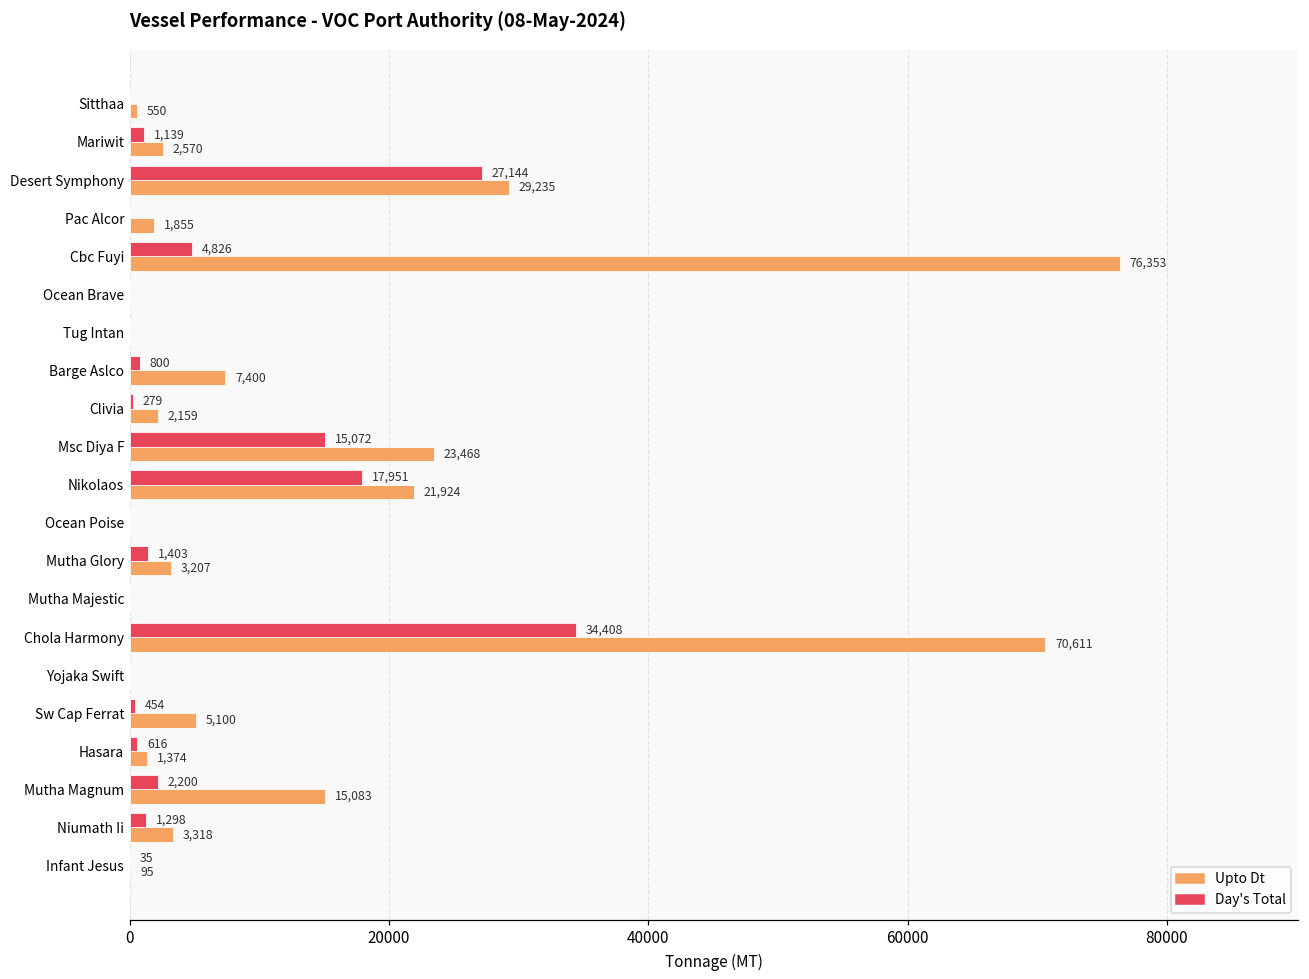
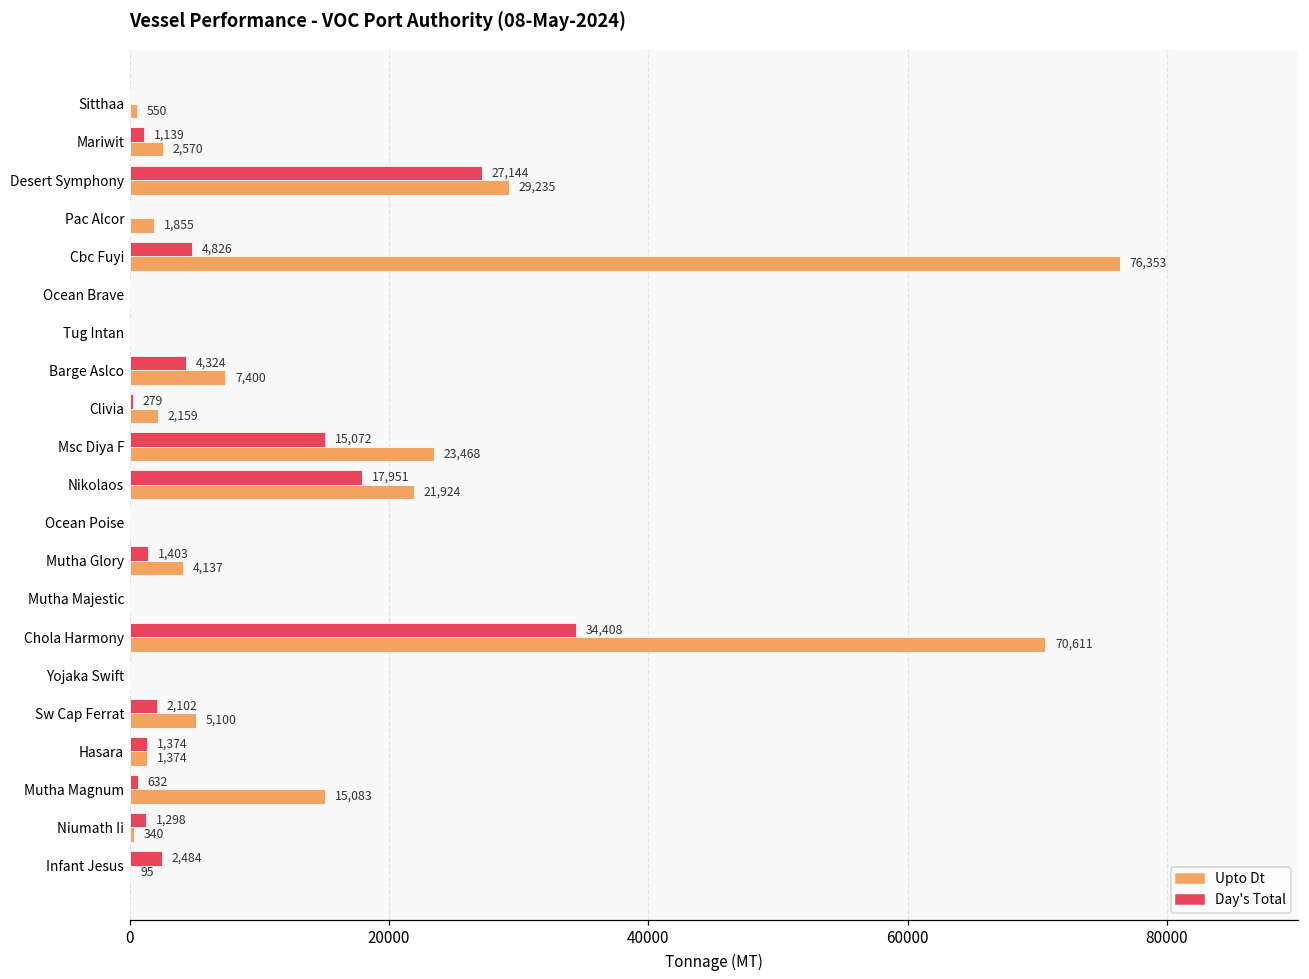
Day's Total, Barge Aslco: 800 -> 4,324
Upto Dt, Mutha Glory: 3,207 -> 4,137
Day's Total, Sw Cap Ferrat: 454 -> 2,102
Day's Total, Hasara: 616 -> 1,374
Day's Total, Mutha Magnum: 2,200 -> 632
Upto Dt, Niumath Ii: 3,318 -> 340
Day's Total, Infant Jesus: 35 -> 2,484
